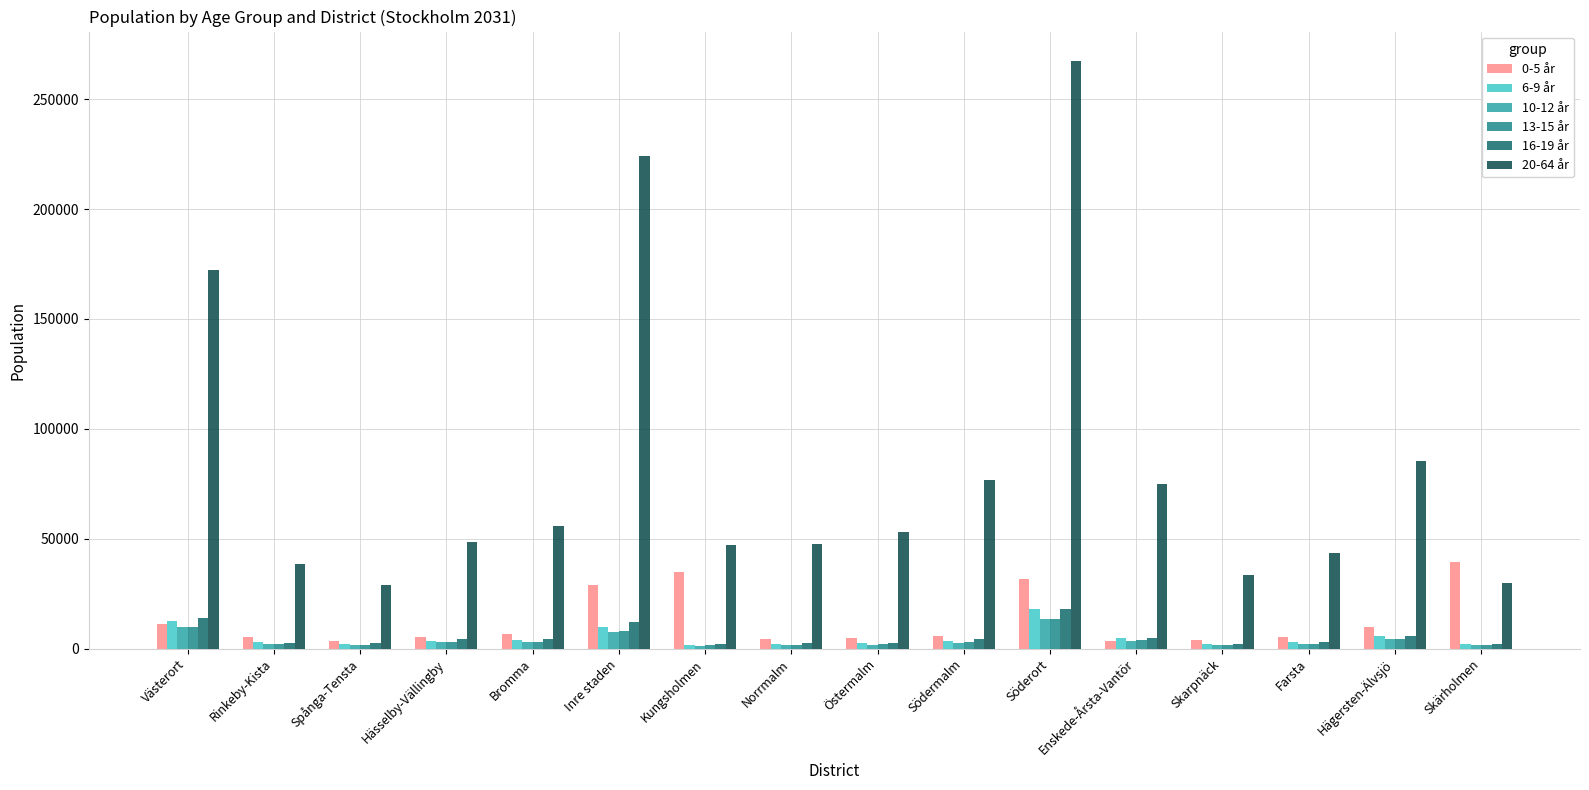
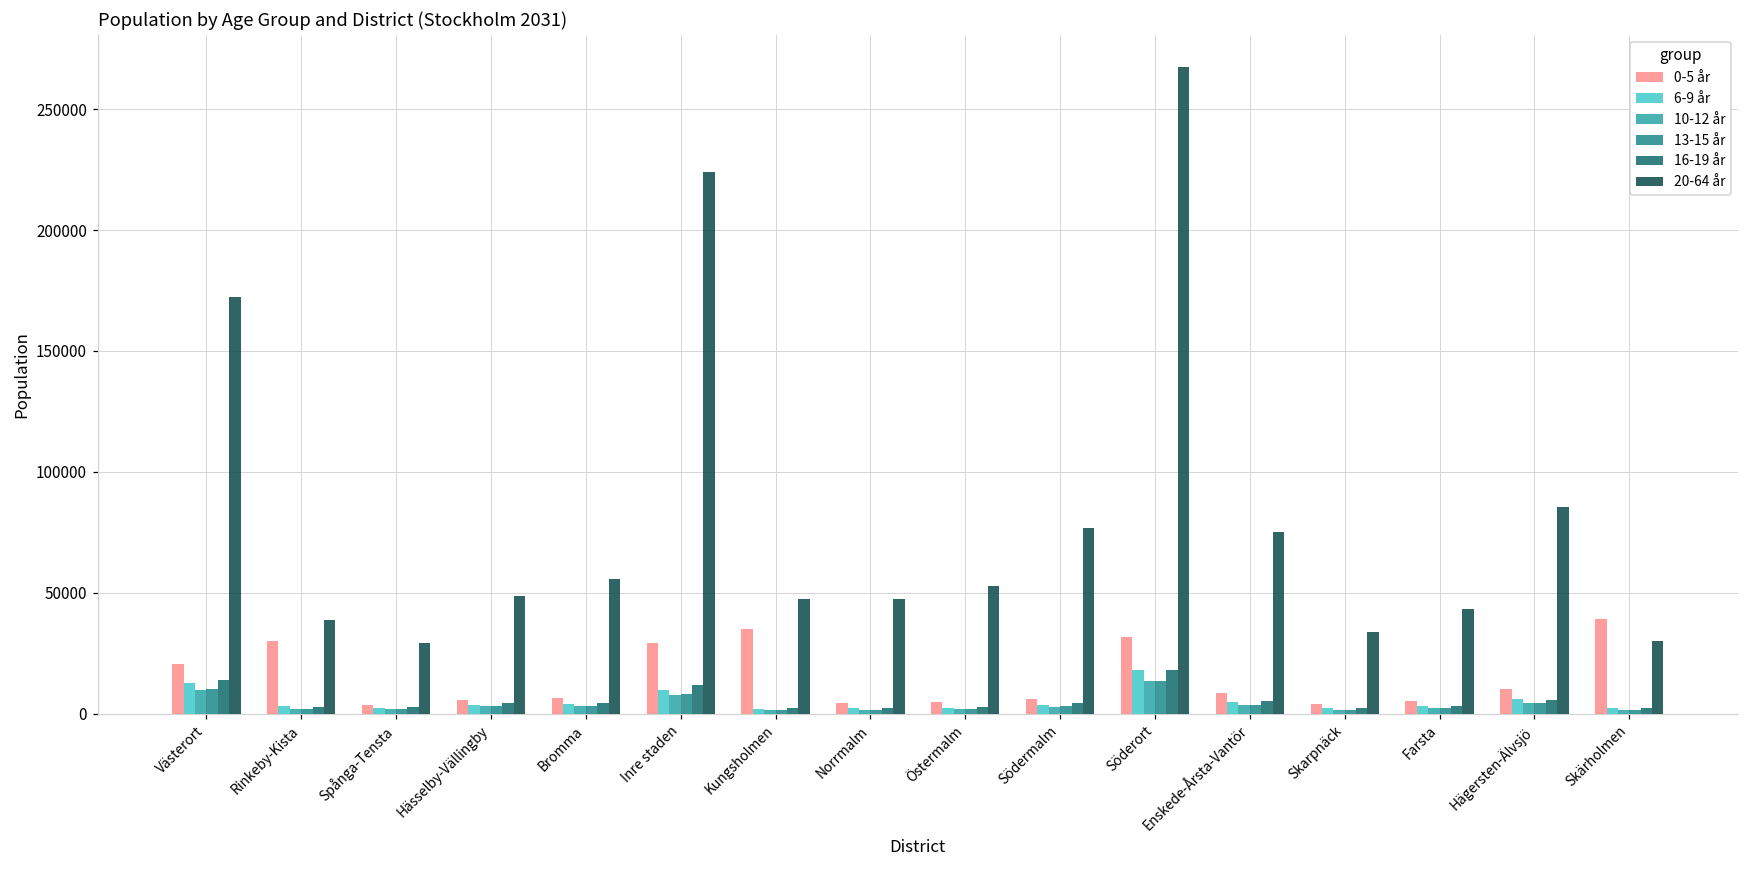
0-5 år, Västerort: 11000 -> 21000
0-5 år, Rinkeby-Kista: 5000 -> 30000
0-5 år, Enskede-Årsta-Vantör: 4000 -> 8000
